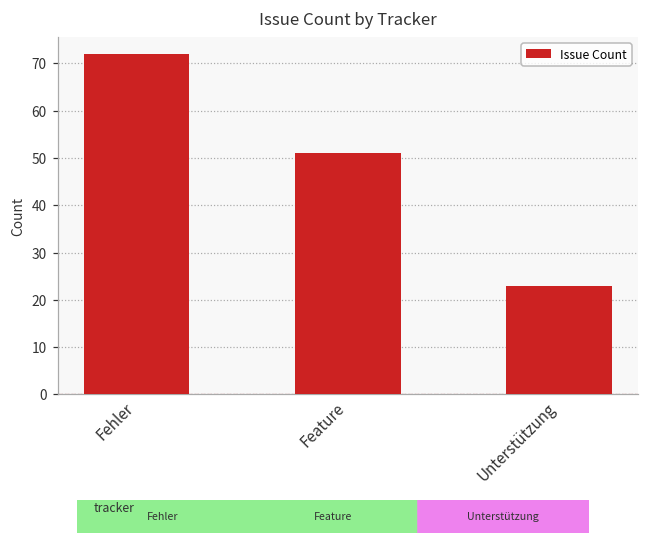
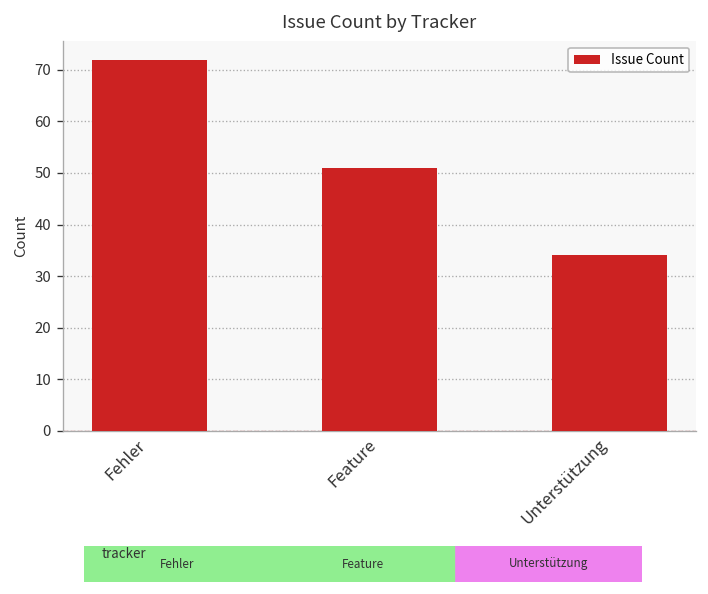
Unterstützung: 23 -> 34
